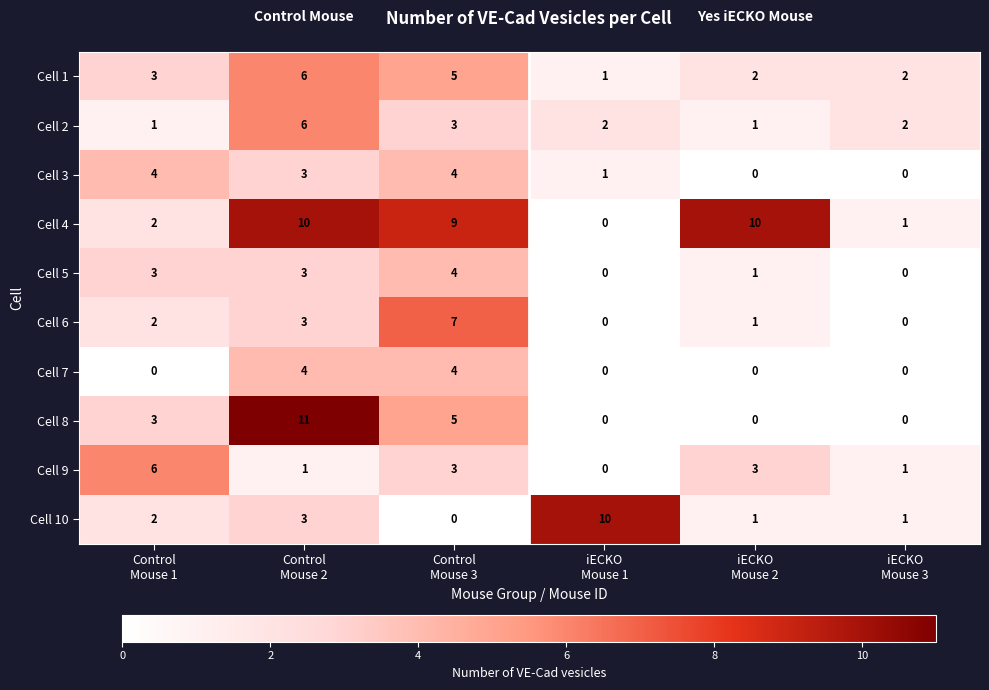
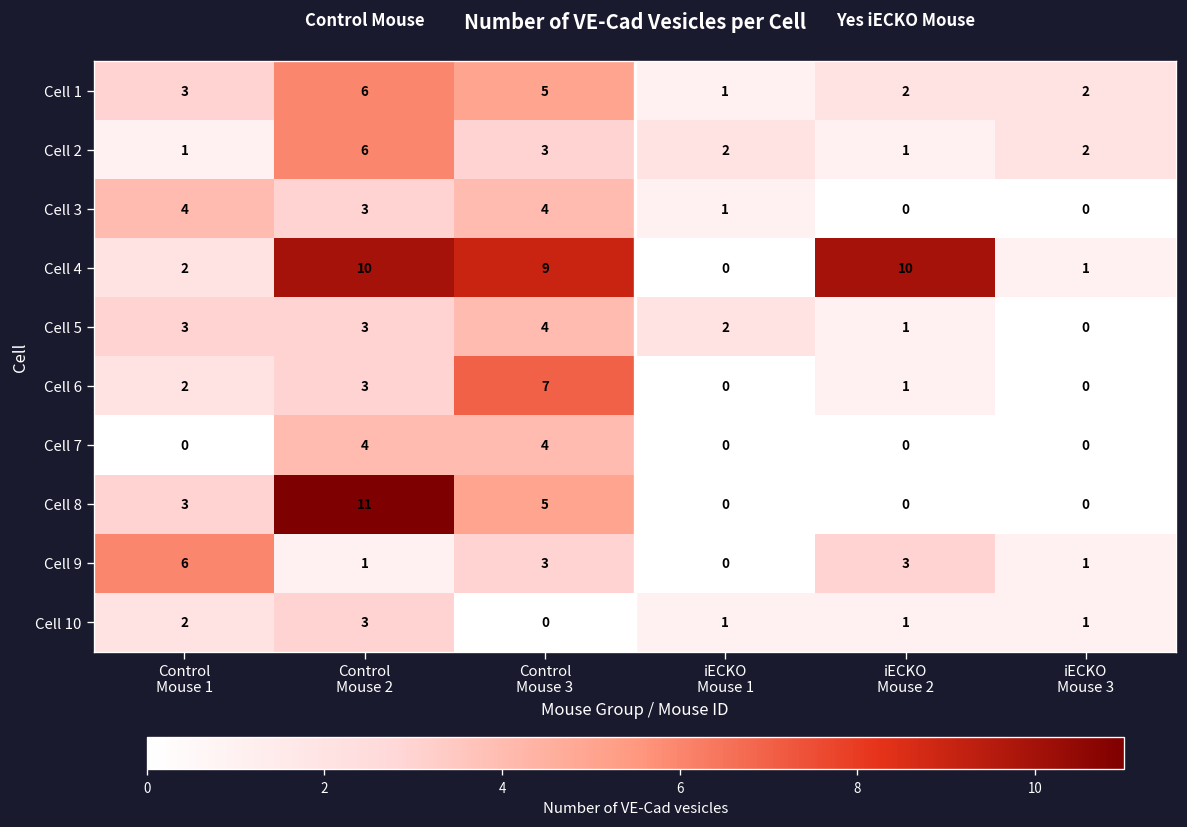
Cell 5, iECKO Mouse 1: 0 -> 2
Cell 10, iECKO Mouse 1: 10 -> 1
